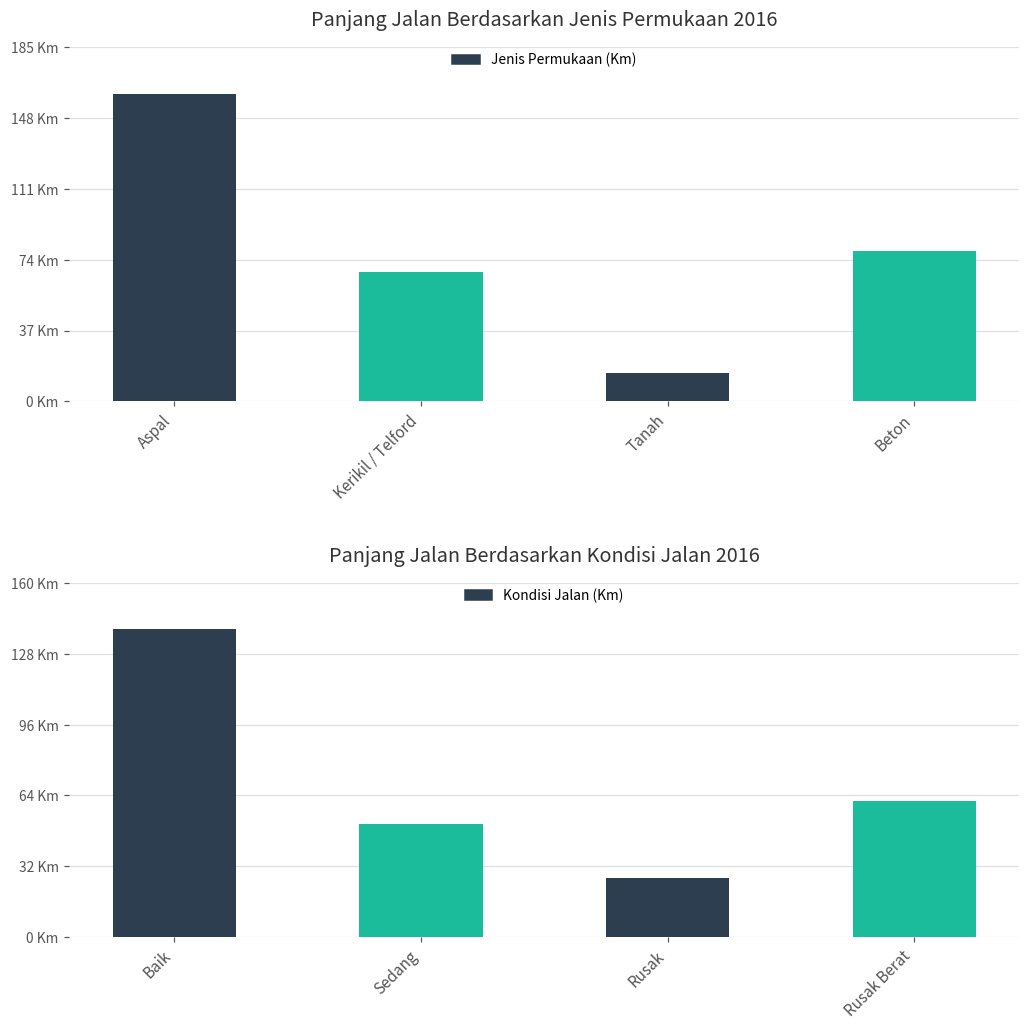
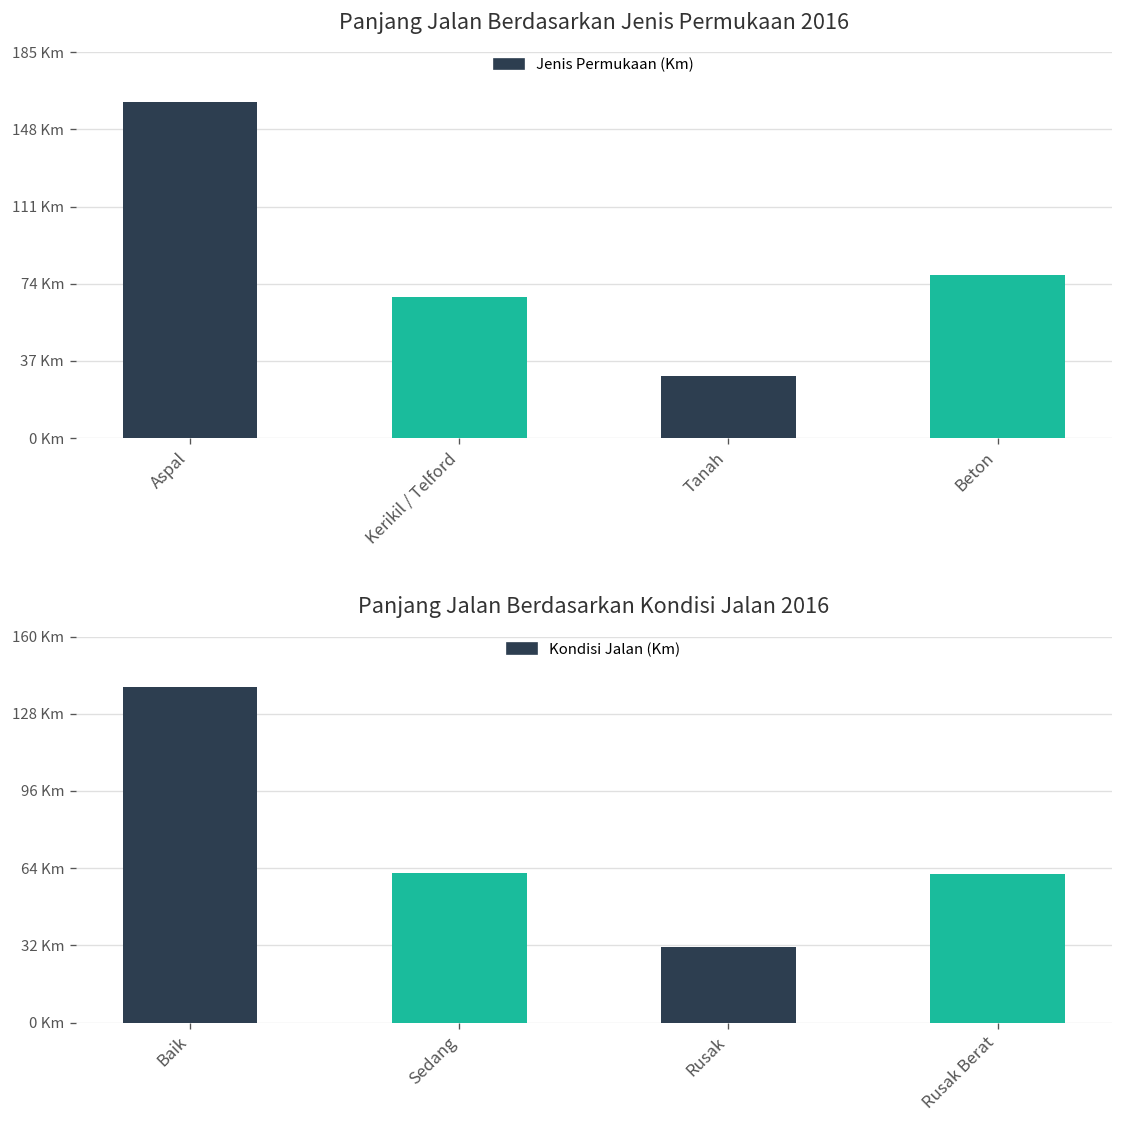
Panjang Jalan Berdasarkan Jenis Permukaan 2016, Tanah: 15 Km -> 30 Km
Panjang Jalan Berdasarkan Kondisi Jalan 2016, Sedang: 51 Km -> 62 Km
Panjang Jalan Berdasarkan Kondisi Jalan 2016, Rusak: 27 Km -> 32 Km
